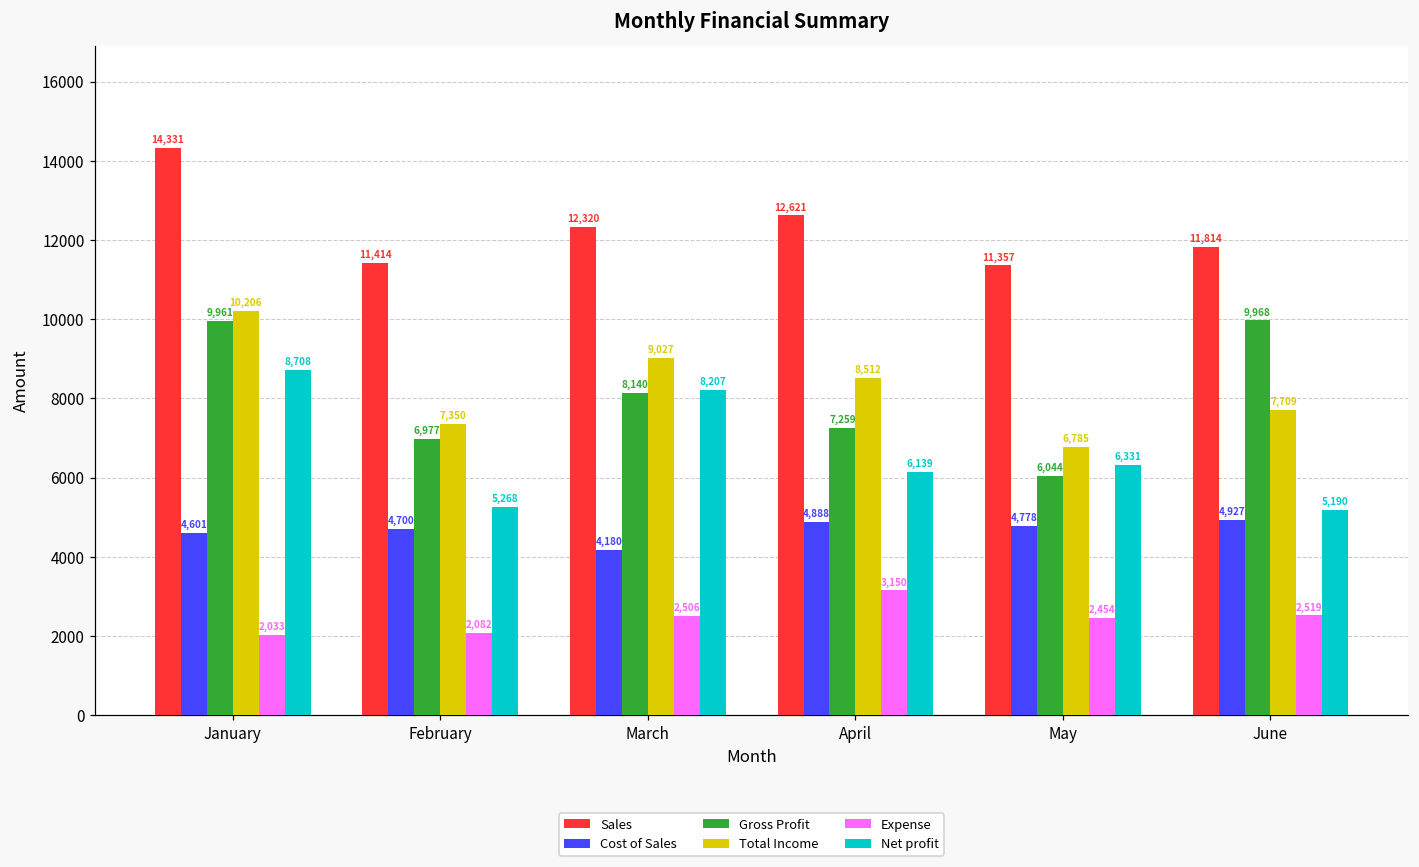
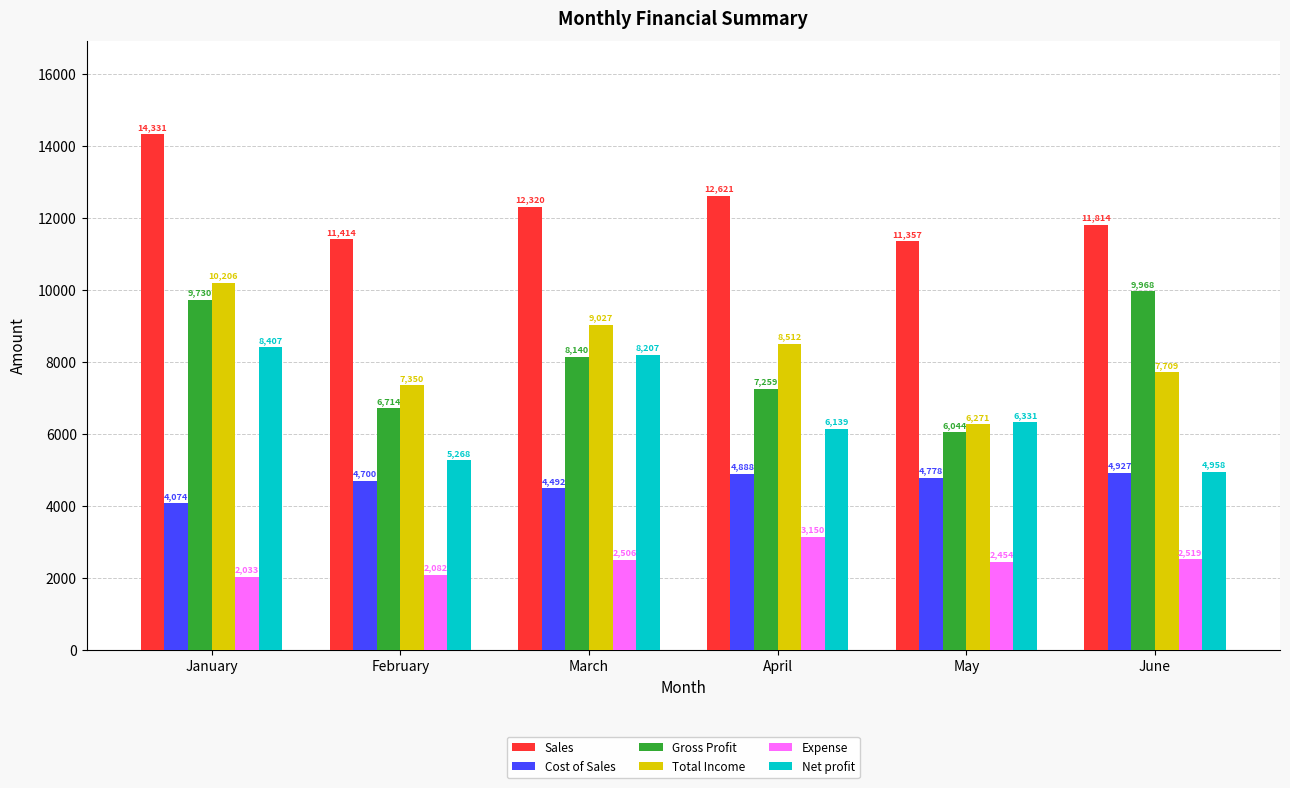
Cost of Sales, January: 4,601 -> 4,074
Gross Profit, January: 9,961 -> 9,730
Net profit, January: 8,708 -> 8,407
Gross Profit, February: 6,977 -> 6,714
Cost of Sales, March: 4,180 -> 4,492
Total Income, May: 6,785 -> 6,271
Net profit, June: 5,190 -> 4,958
